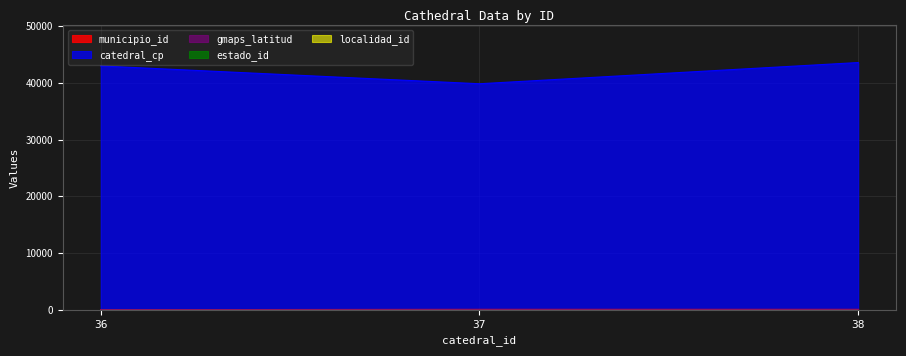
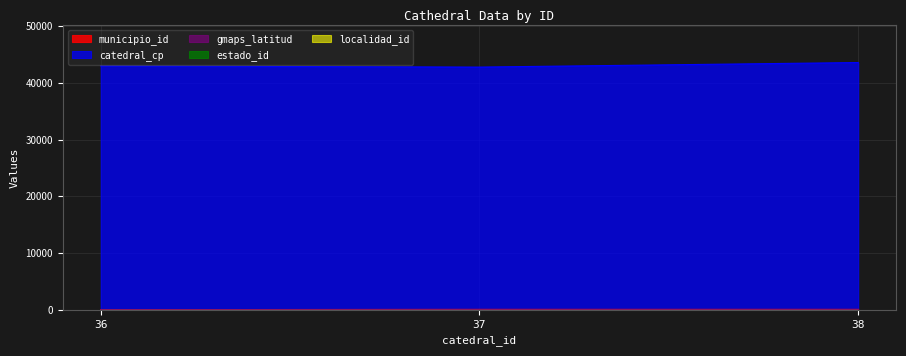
catedral_cp, 37: 40000 -> 43000
